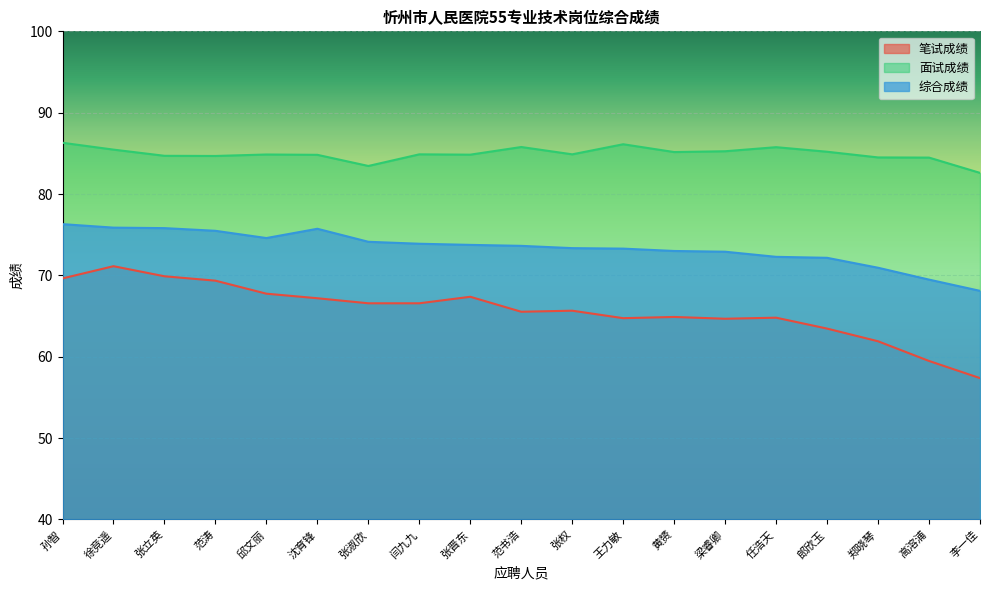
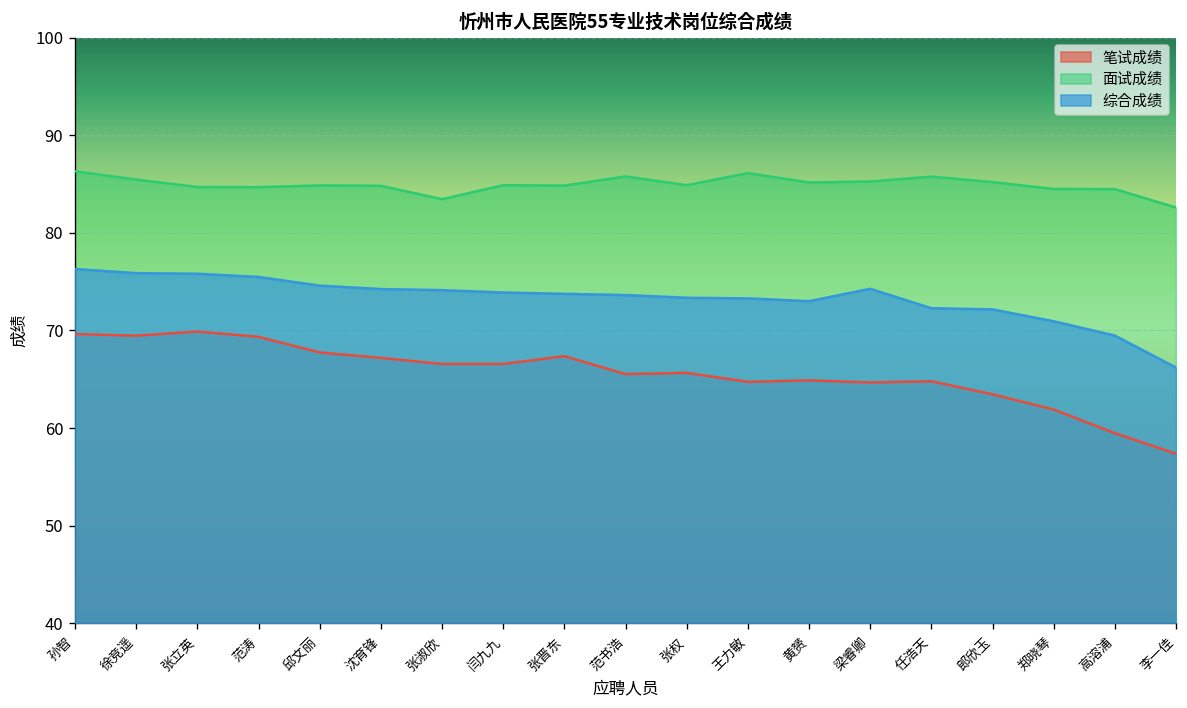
笔试成绩, 徐竞遥: 71 -> 69
综合成绩, 沈育锋: 76 -> 74
综合成绩, 梁睿卿: 73 -> 74
综合成绩, 李一佳: 68 -> 66
